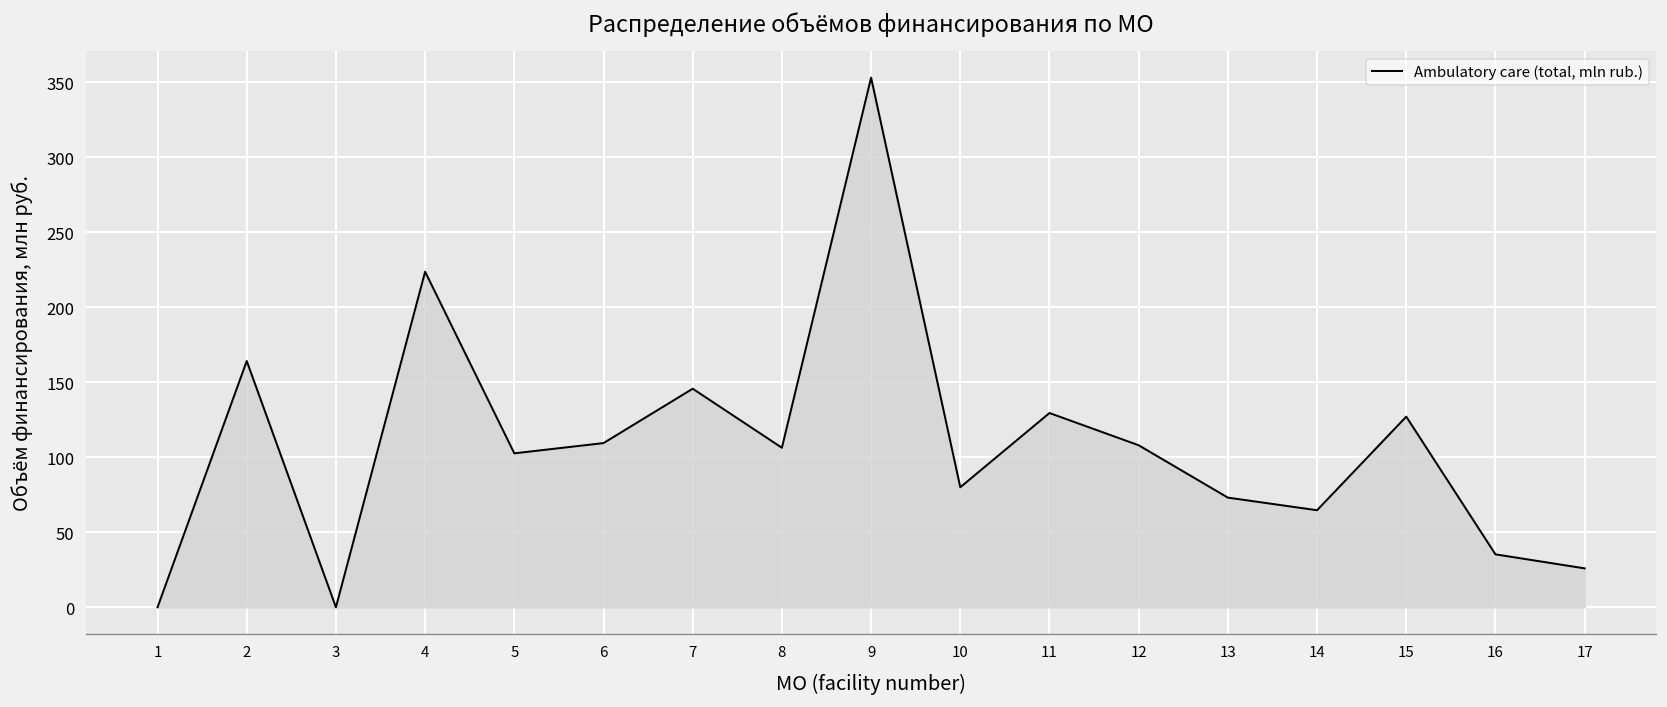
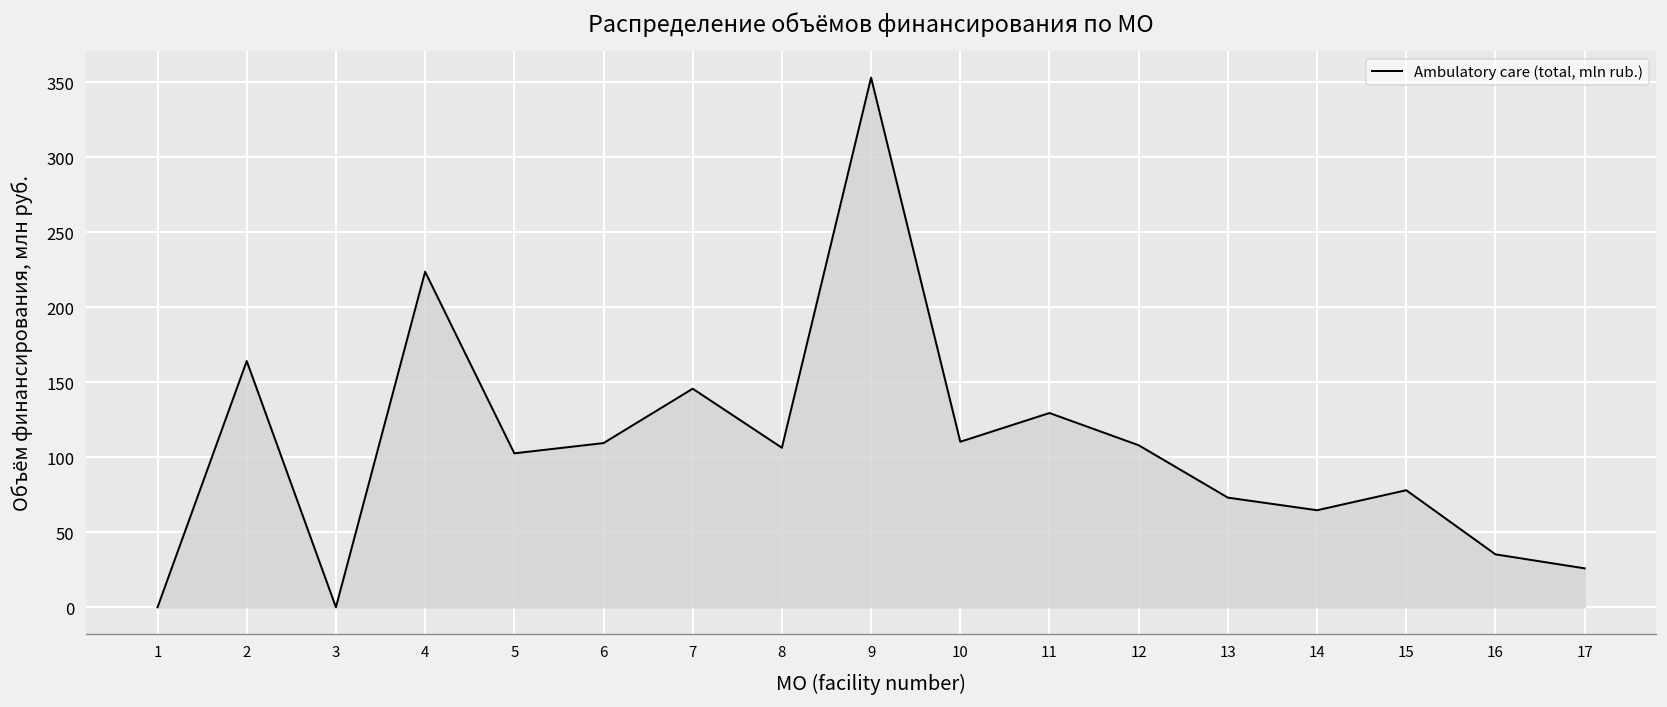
10: 80 -> 110
15: 127 -> 78
